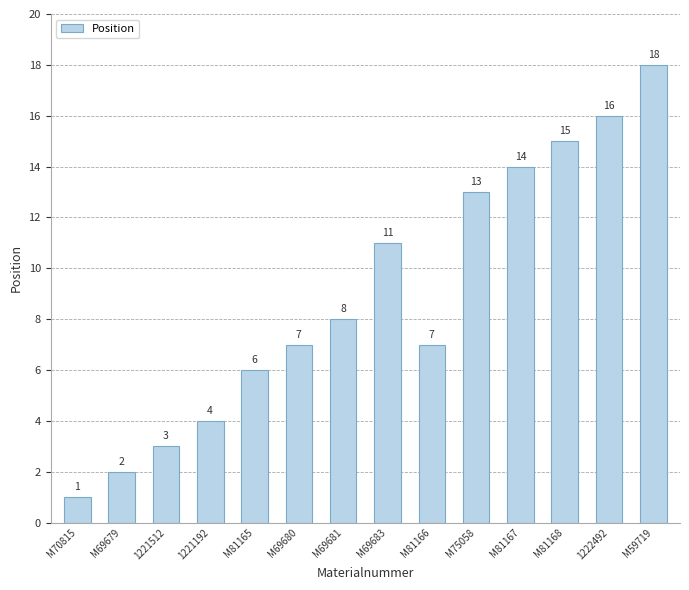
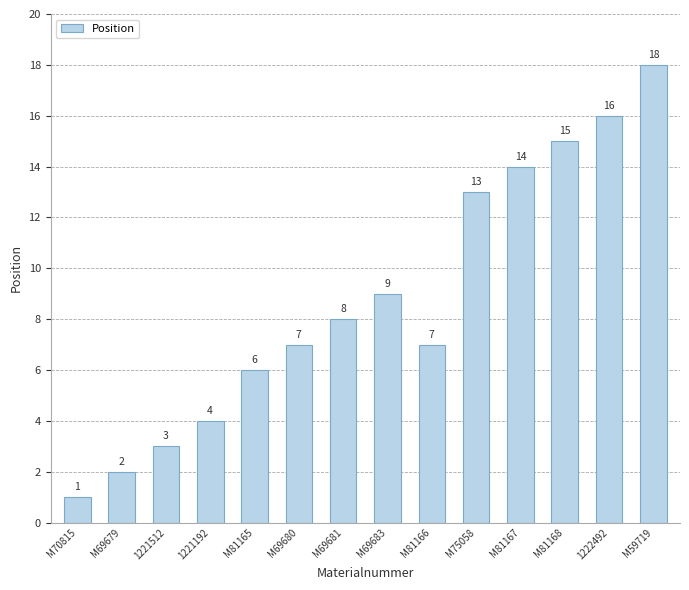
M69683: 11 -> 9
